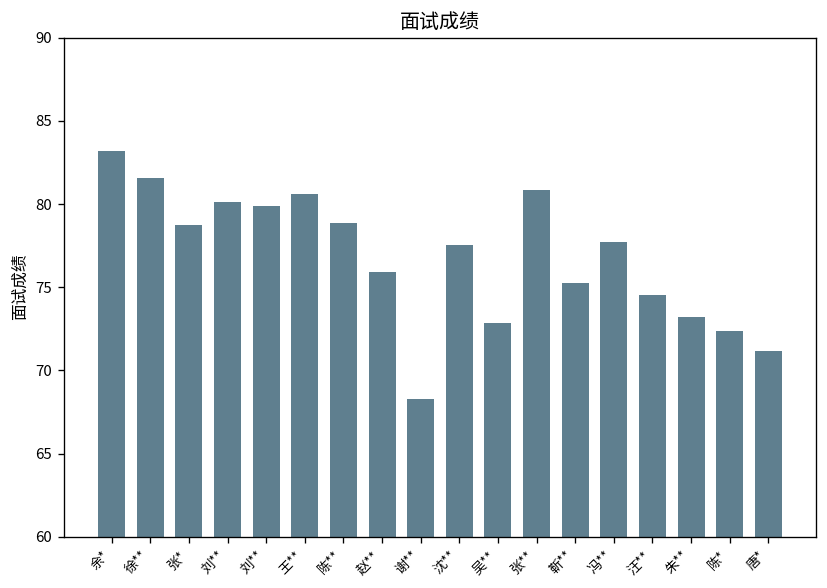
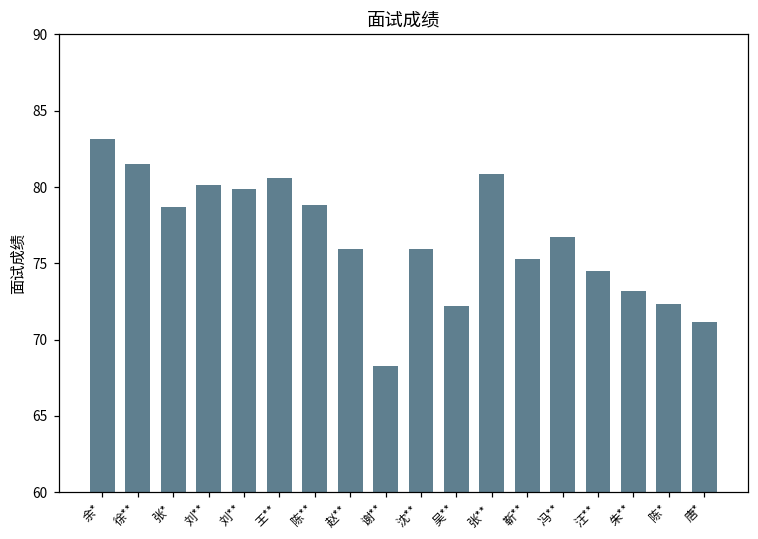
沈**: 77.5 -> 75.9
吴**: 72.9 -> 72.2
冯**: 77.7 -> 76.7
